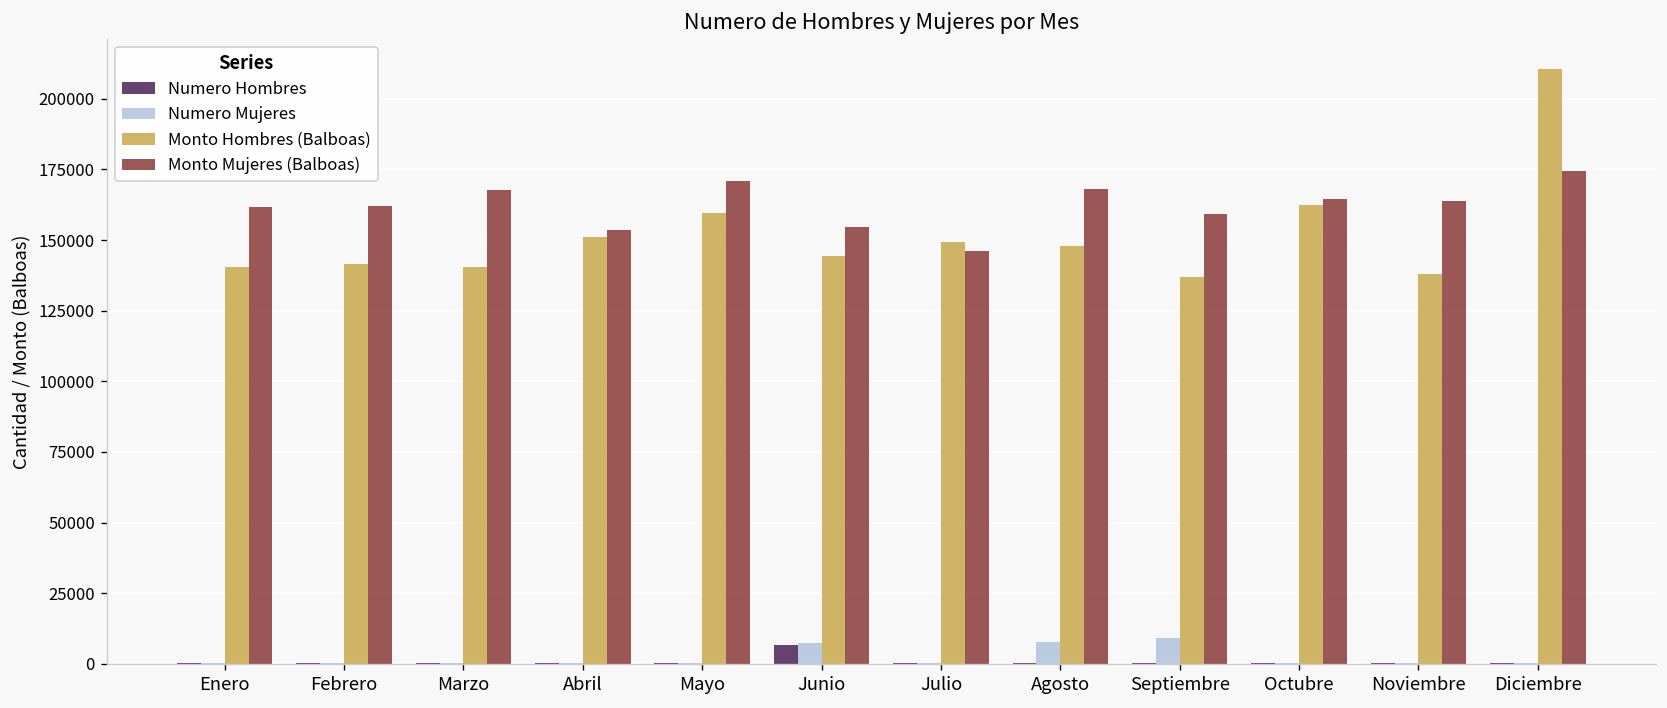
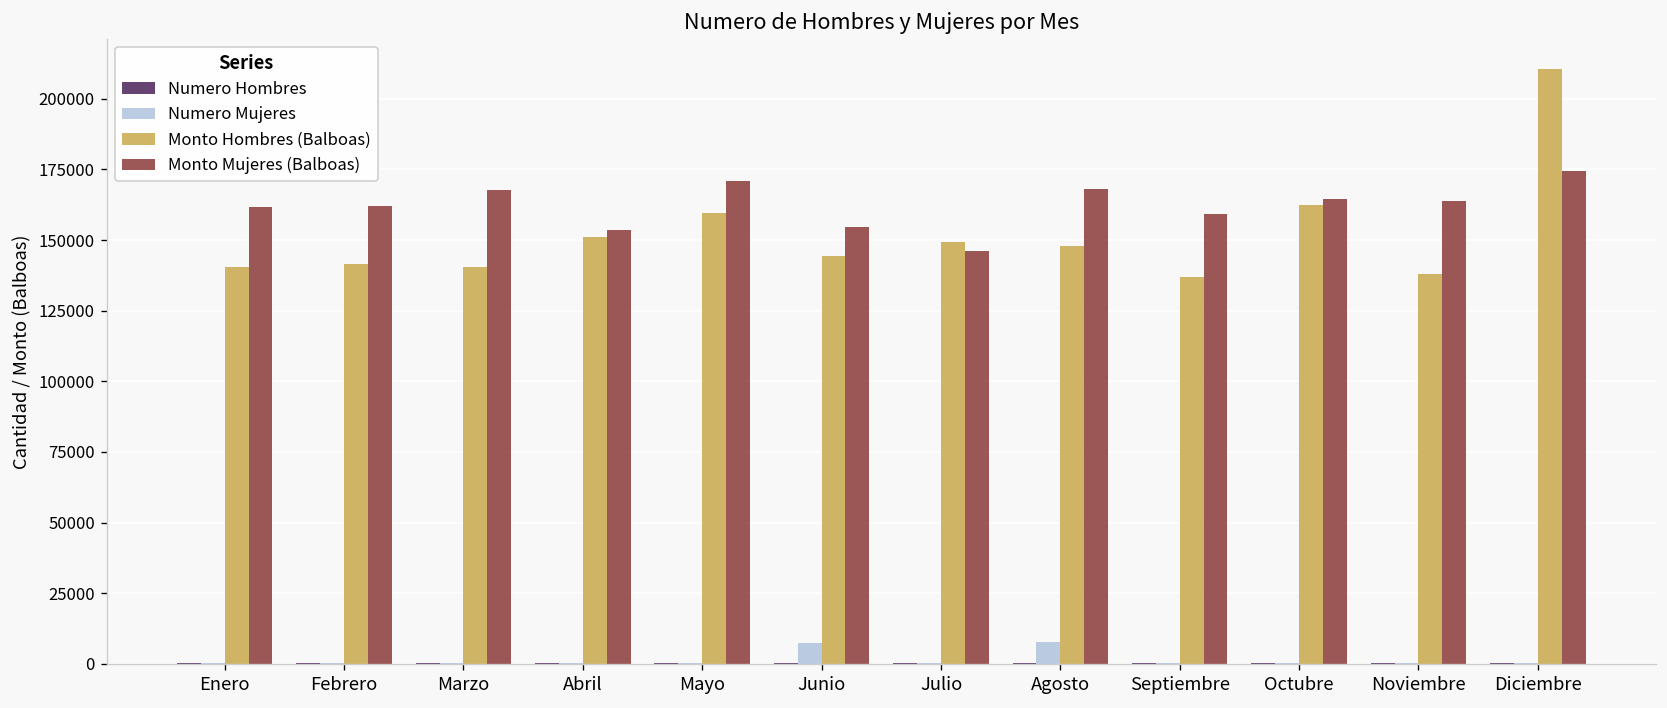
Numero Hombres, Junio: 7000 -> 0
Numero Mujeres, Septiembre: 9000 -> 0
